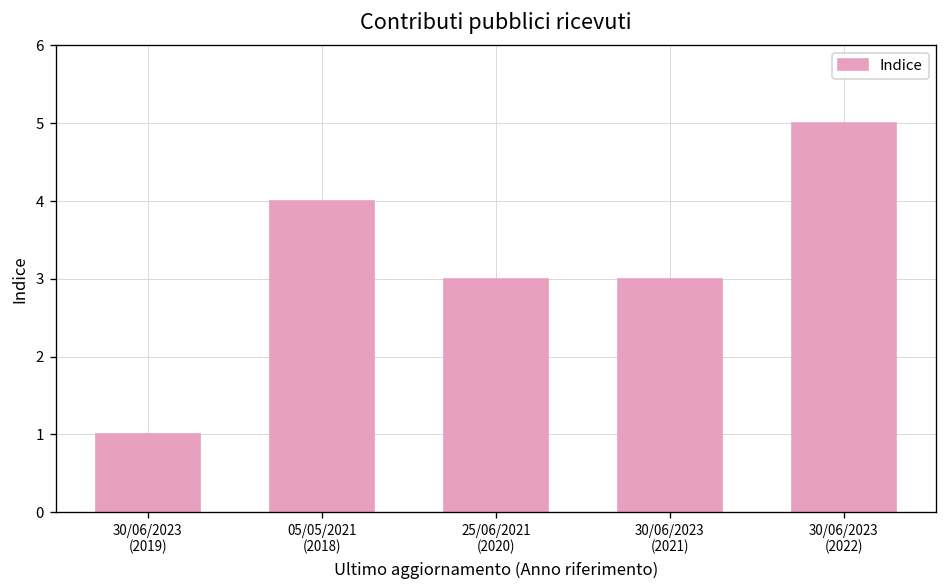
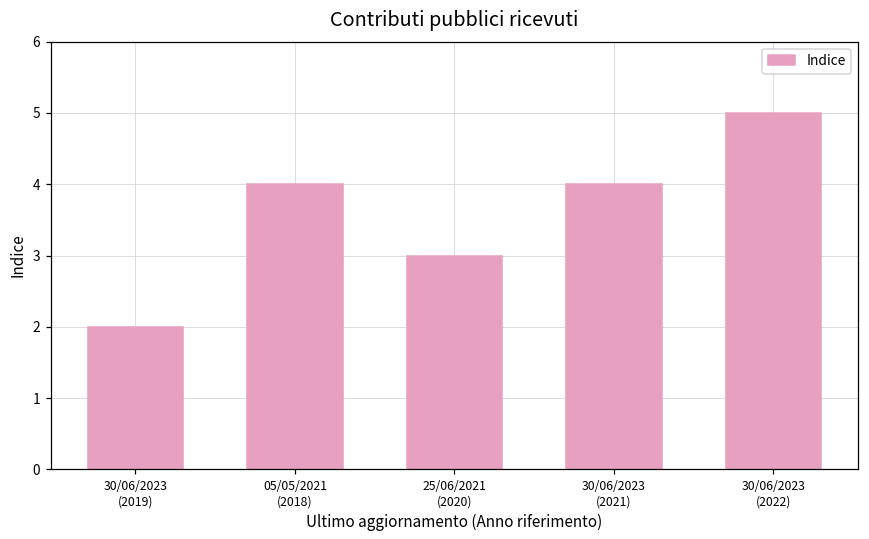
30/06/2023 (2019): 1 -> 2
30/06/2023 (2021): 3 -> 4
